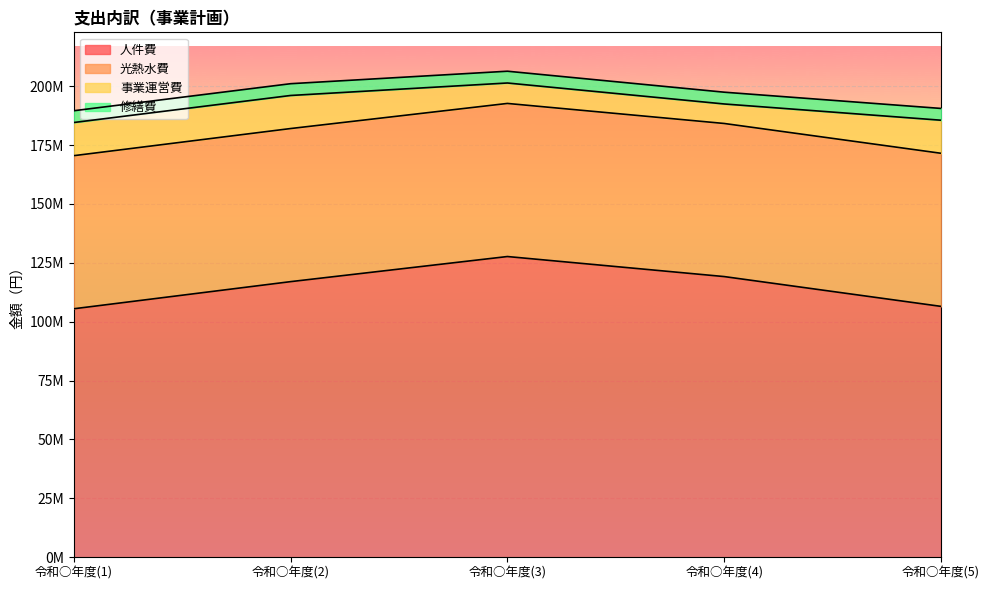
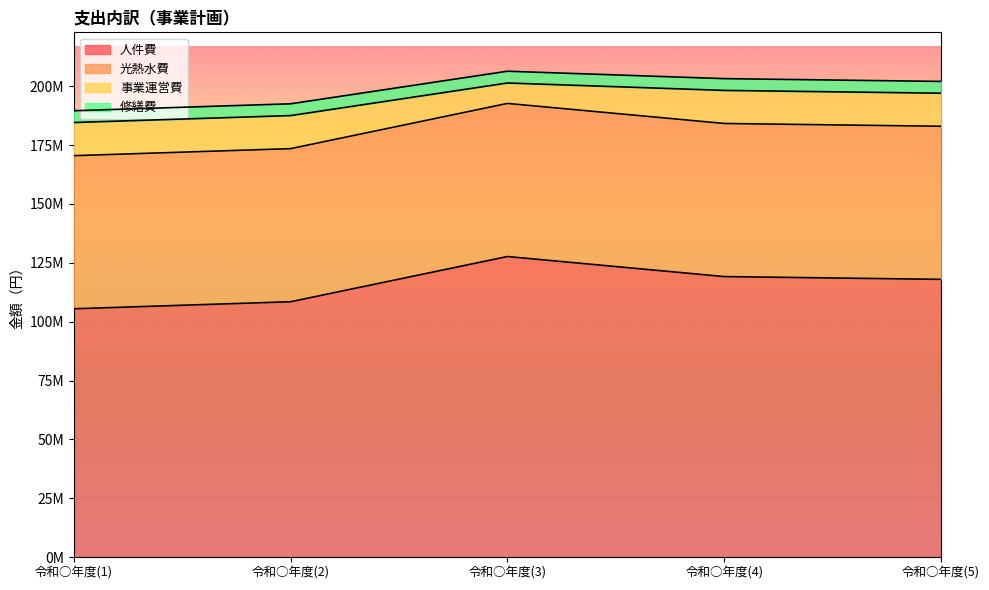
人件費, 令和○年度(2): 117000000 -> 108000000
事業運営費, 令和○年度(4): 8000000 -> 14000000
人件費, 令和○年度(5): 107000000 -> 118000000
